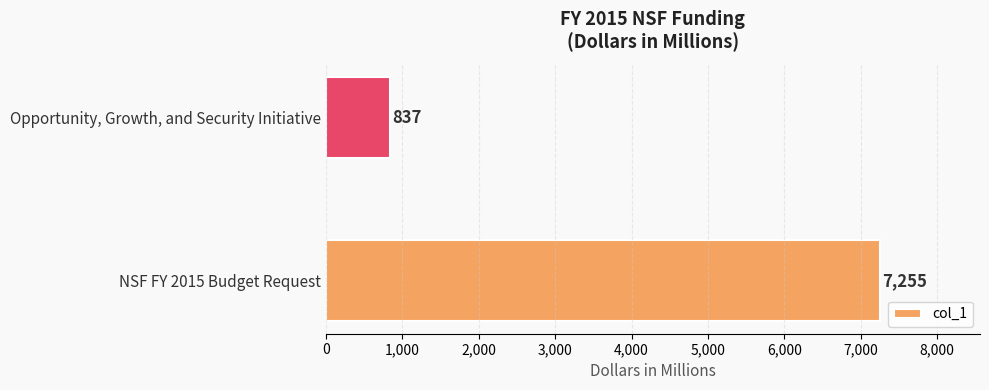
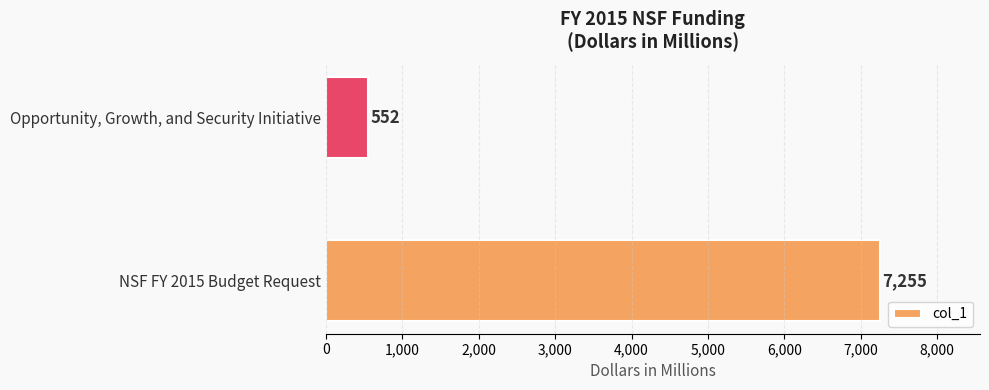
Opportunity, Growth, and Security Initiative: 837 -> 552
